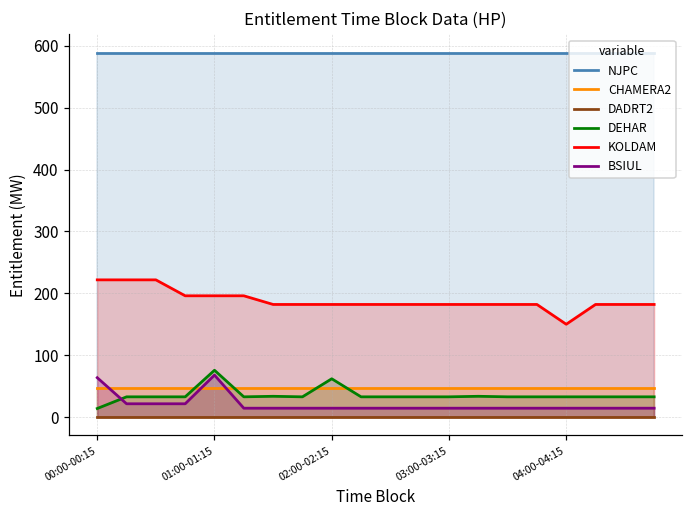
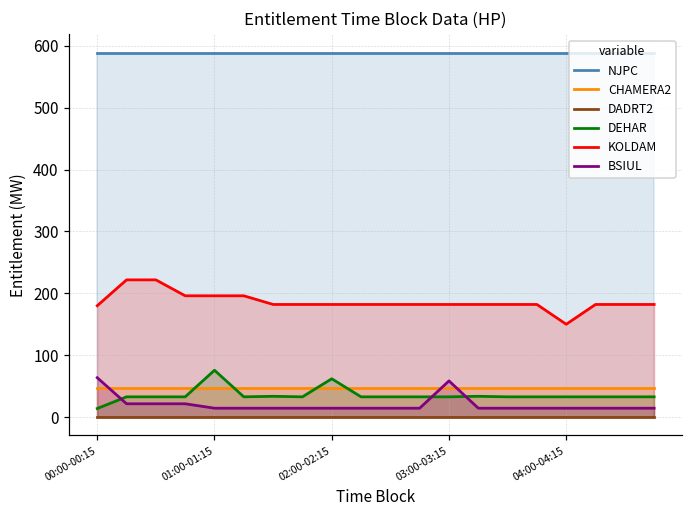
KOLDAM, 00:00-00:15: 220 -> 180
BSIUL, 01:00-01:15: 70 -> 10
BSIUL, 03:00-03:15: 10 -> 60
